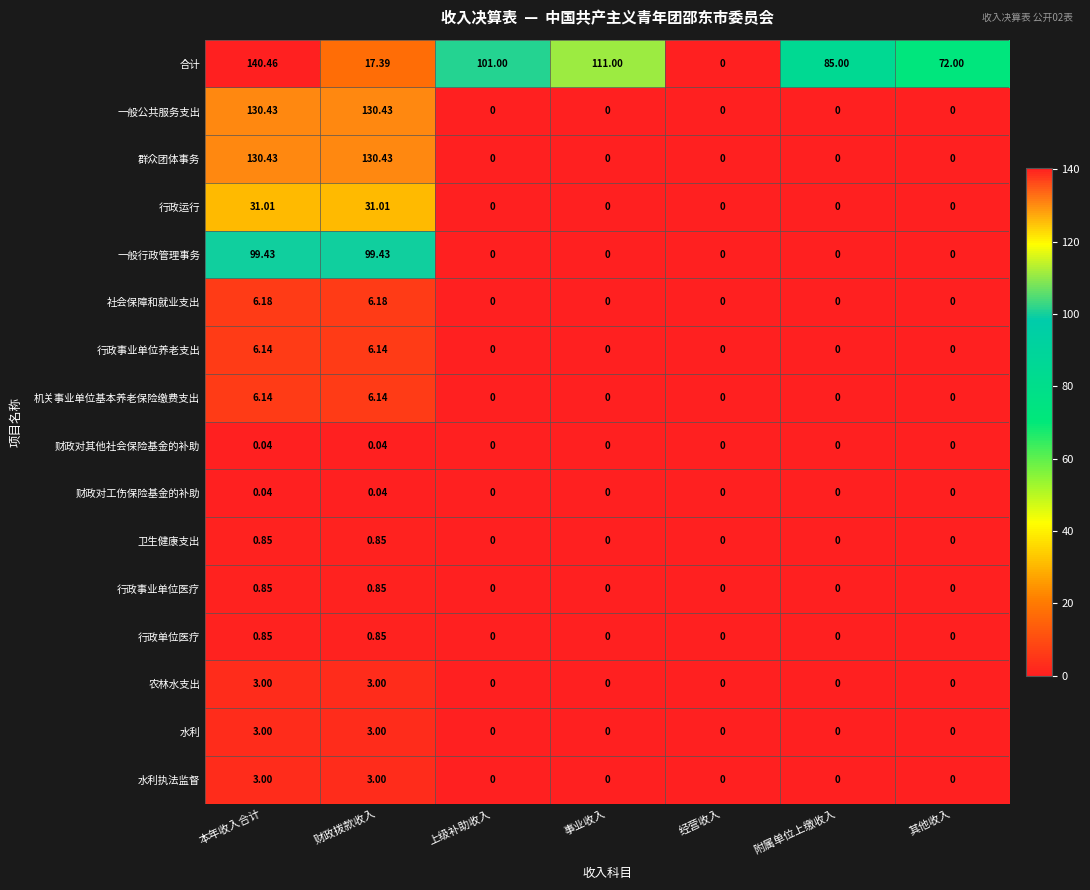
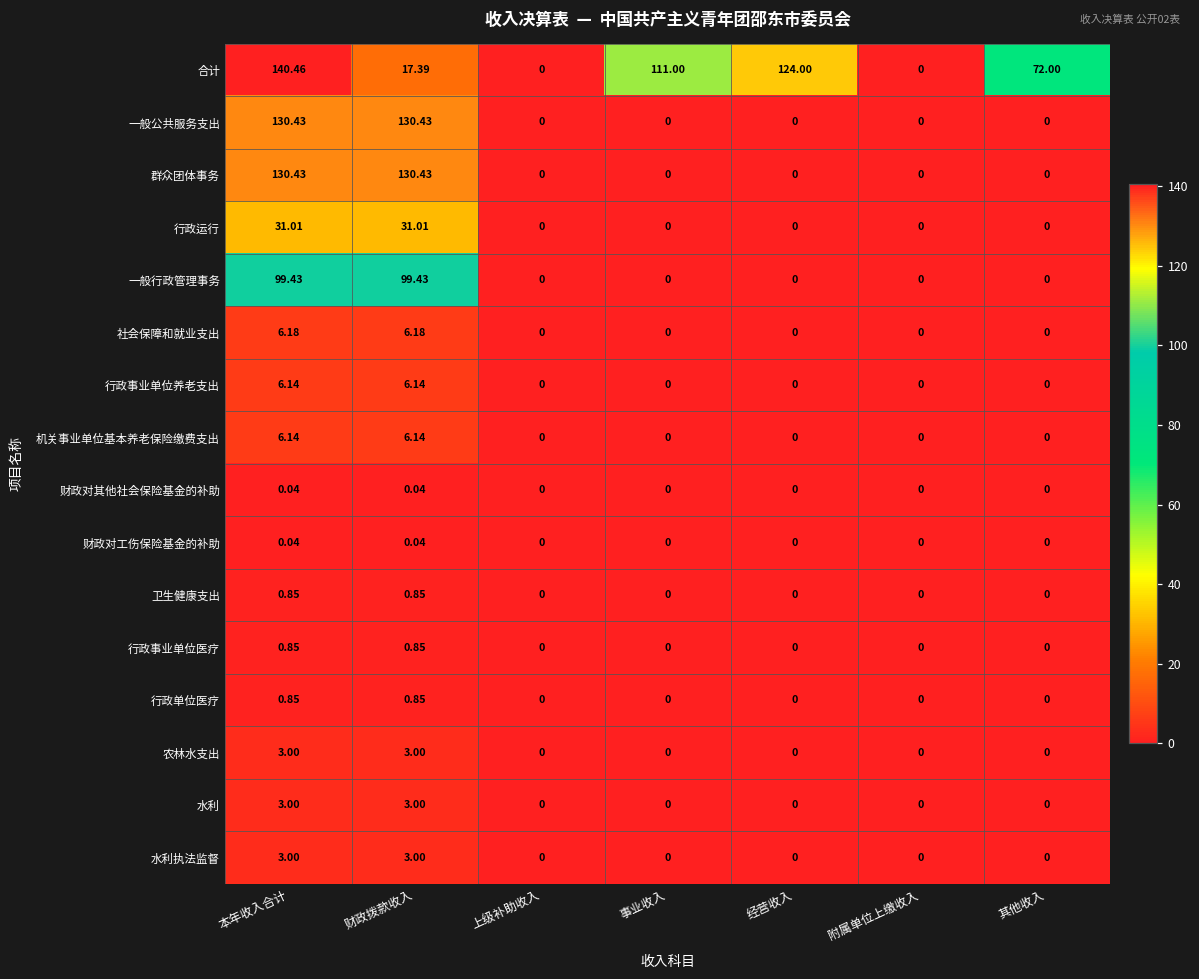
合计, 上级补助收入: 101.00 -> 0
合计, 经营收入: 0 -> 124.00
合计, 附属单位上缴收入: 85.00 -> 0
